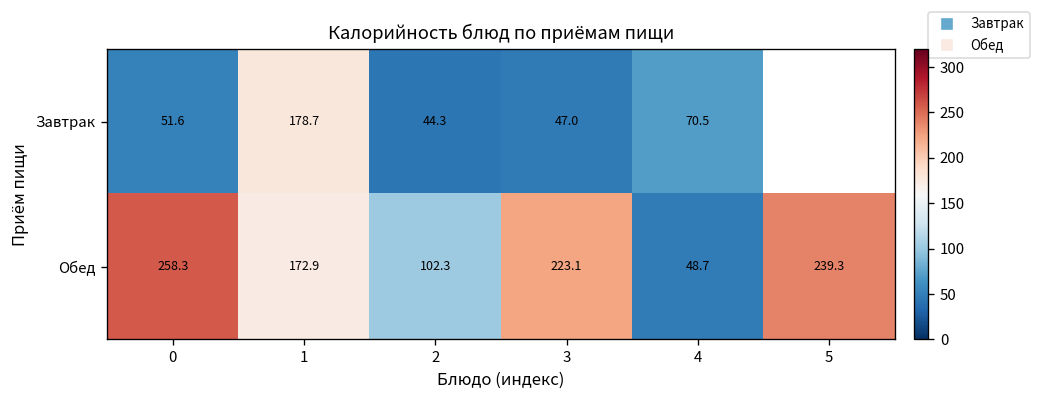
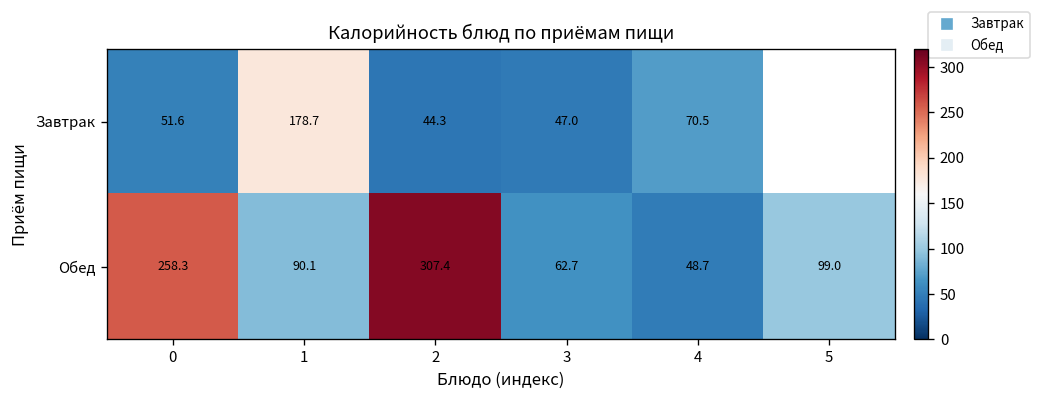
Обед, 1: 172.9 -> 90.1
Обед, 2: 102.3 -> 307.4
Обед, 3: 223.1 -> 62.7
Обед, 5: 239.3 -> 99.0
